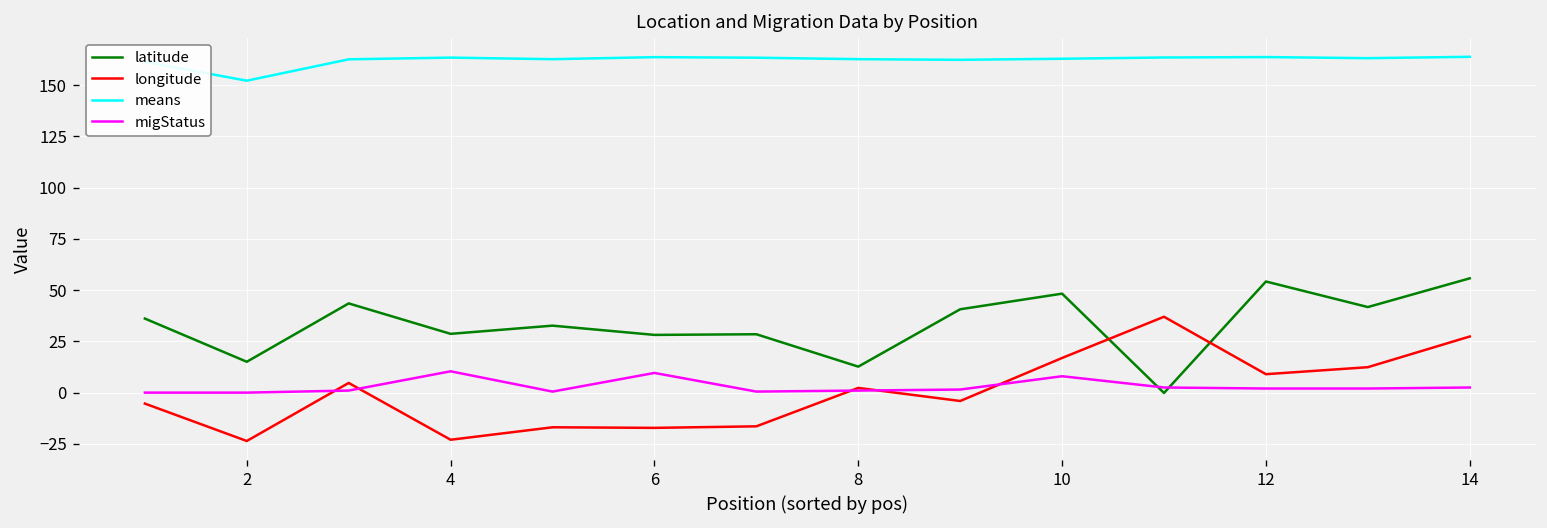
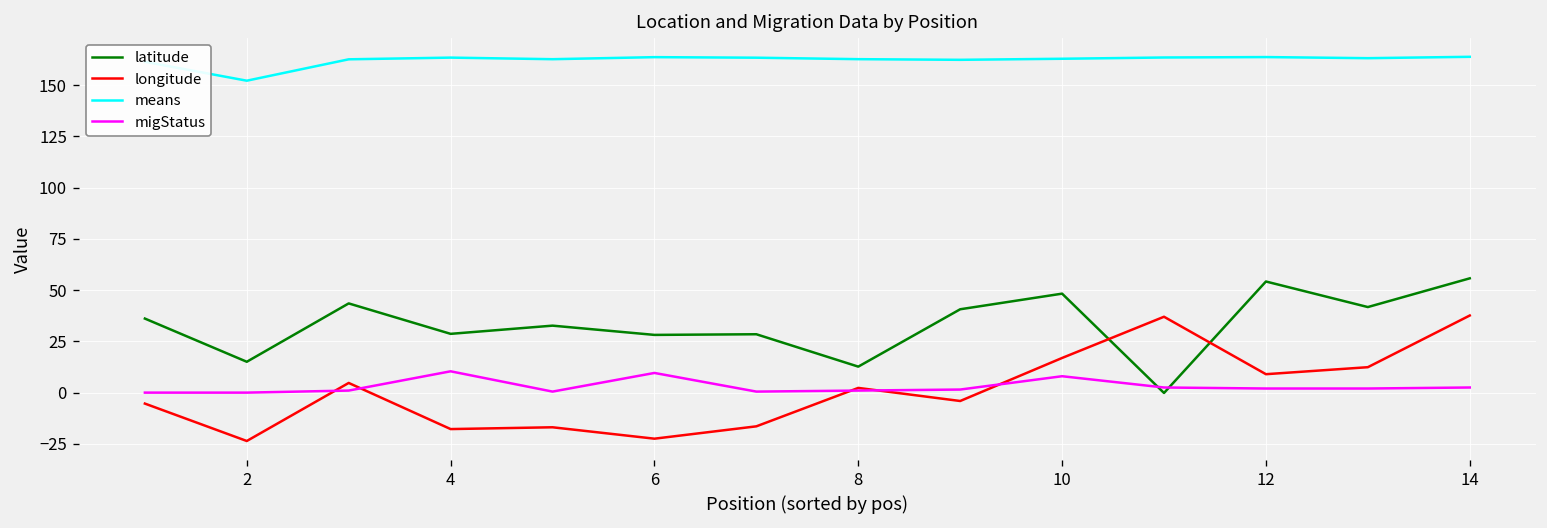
longitude, 4: -23 -> -18
longitude, 6: -17 -> -22
longitude, 14: 27 -> 38
